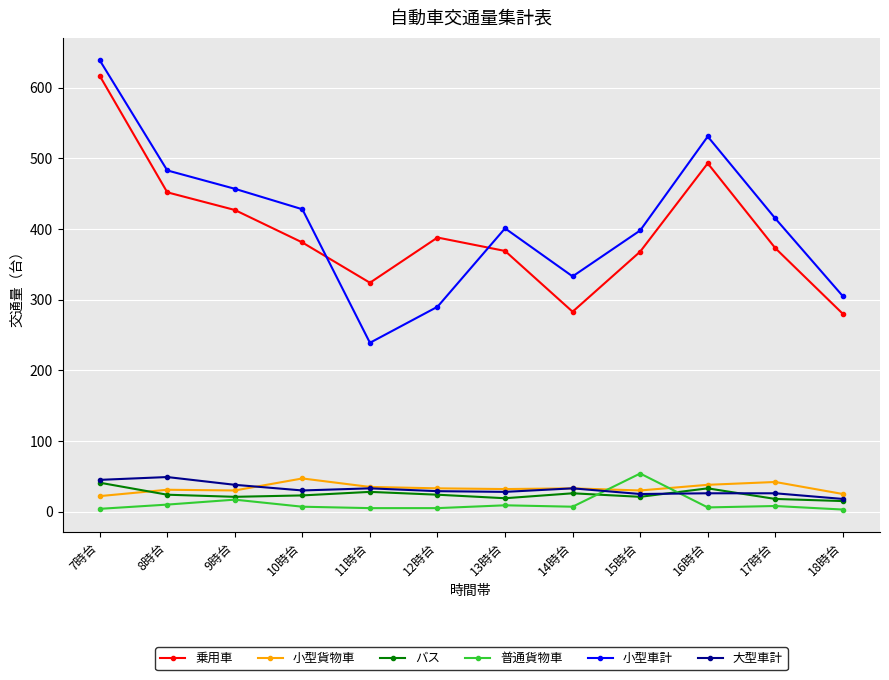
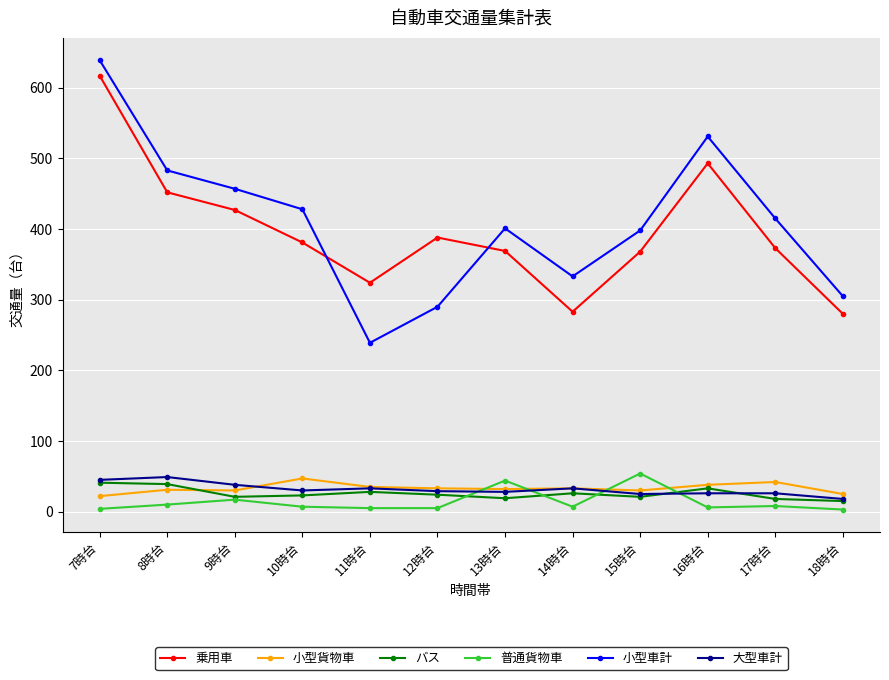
バス, 8時台: 20 -> 40
普通貨物車, 13時台: 10 -> 40
